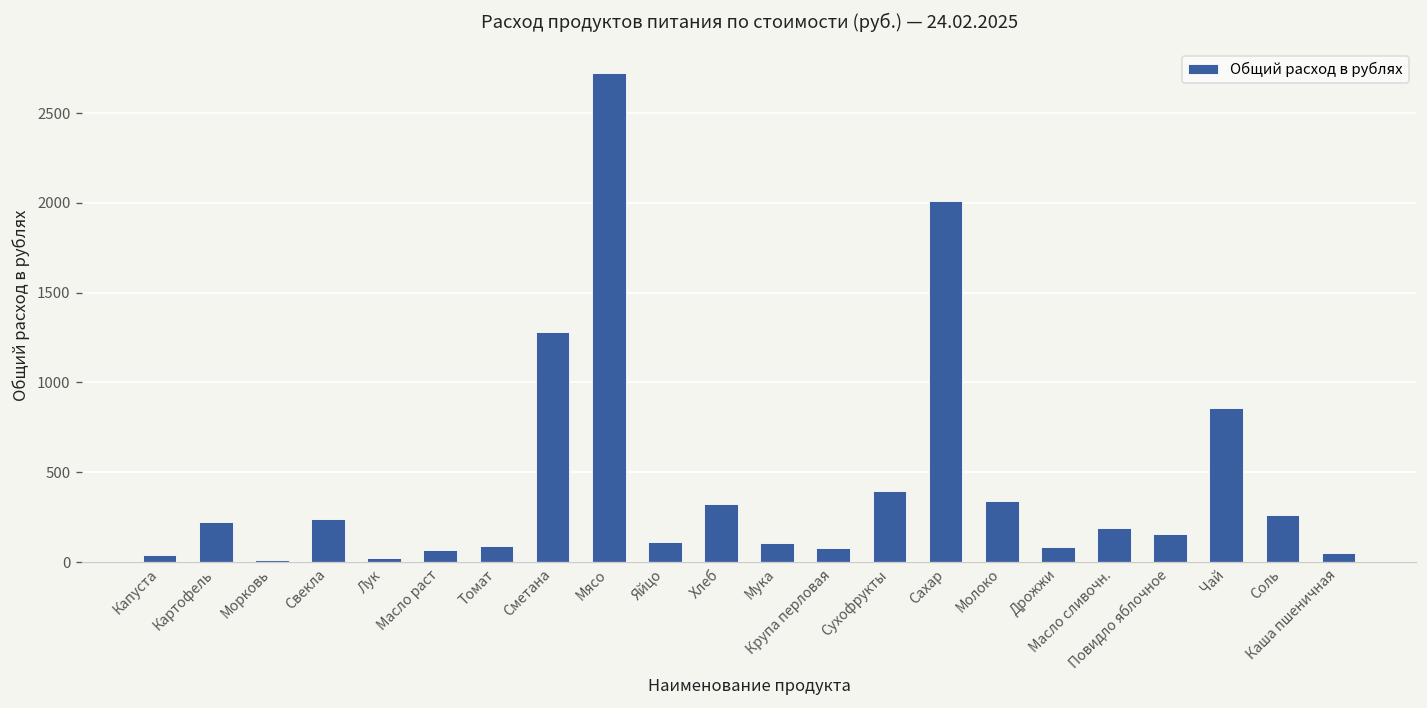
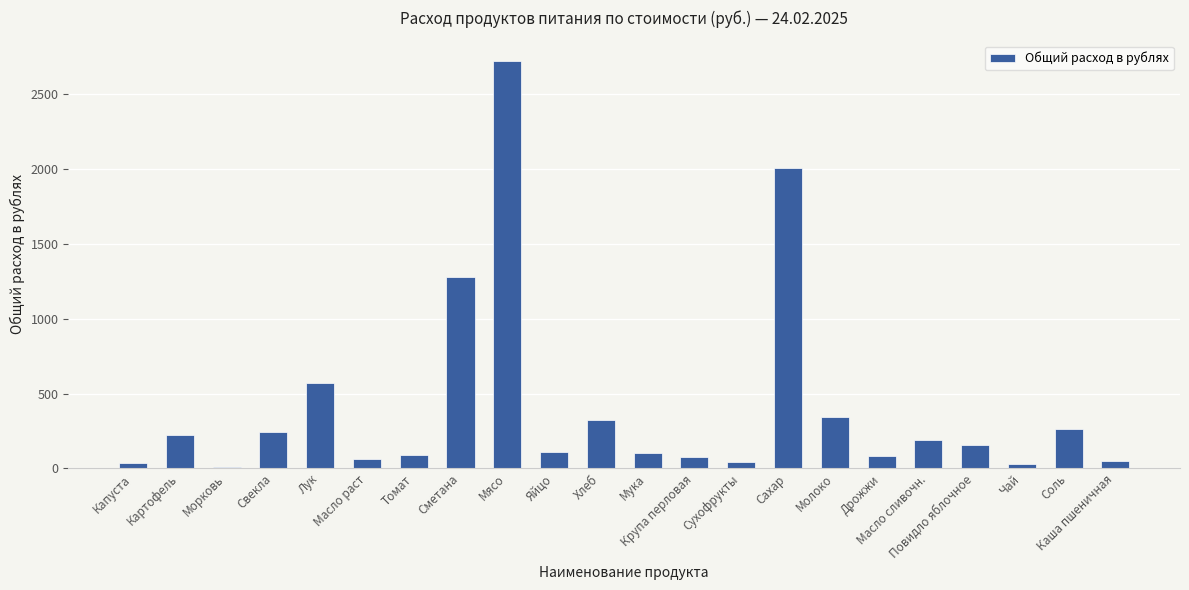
Лук: 20 -> 570
Сухофрукты: 400 -> 40
Чай: 860 -> 30
